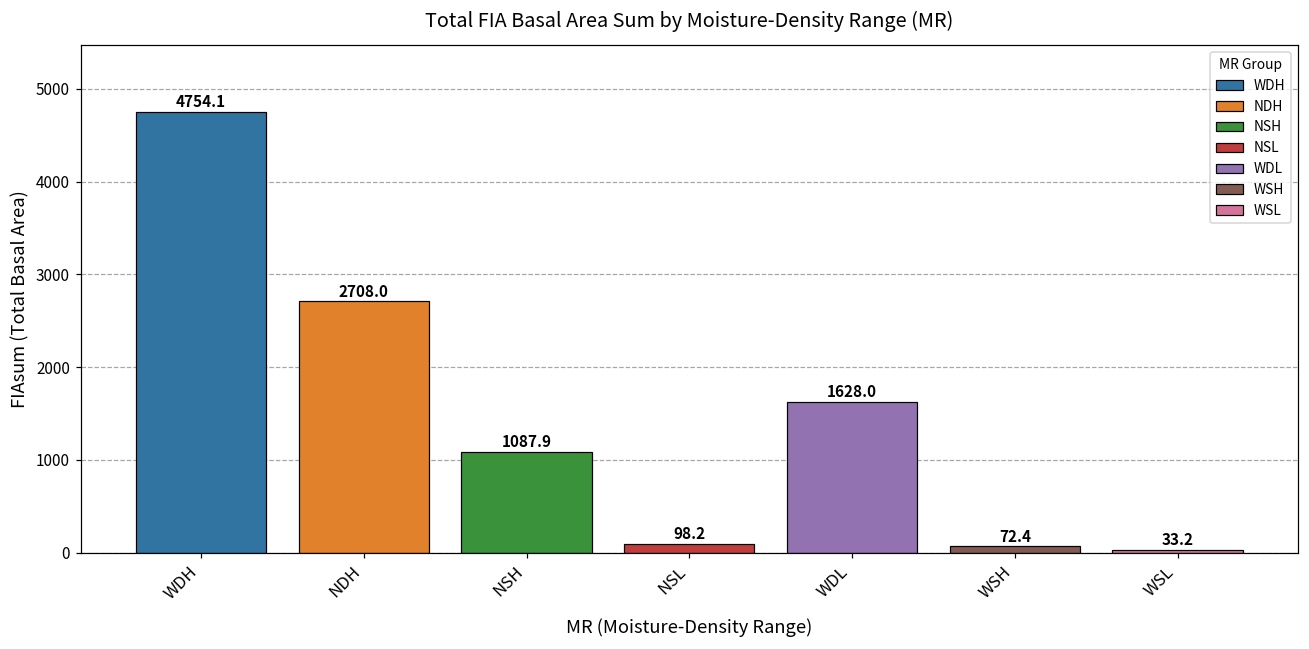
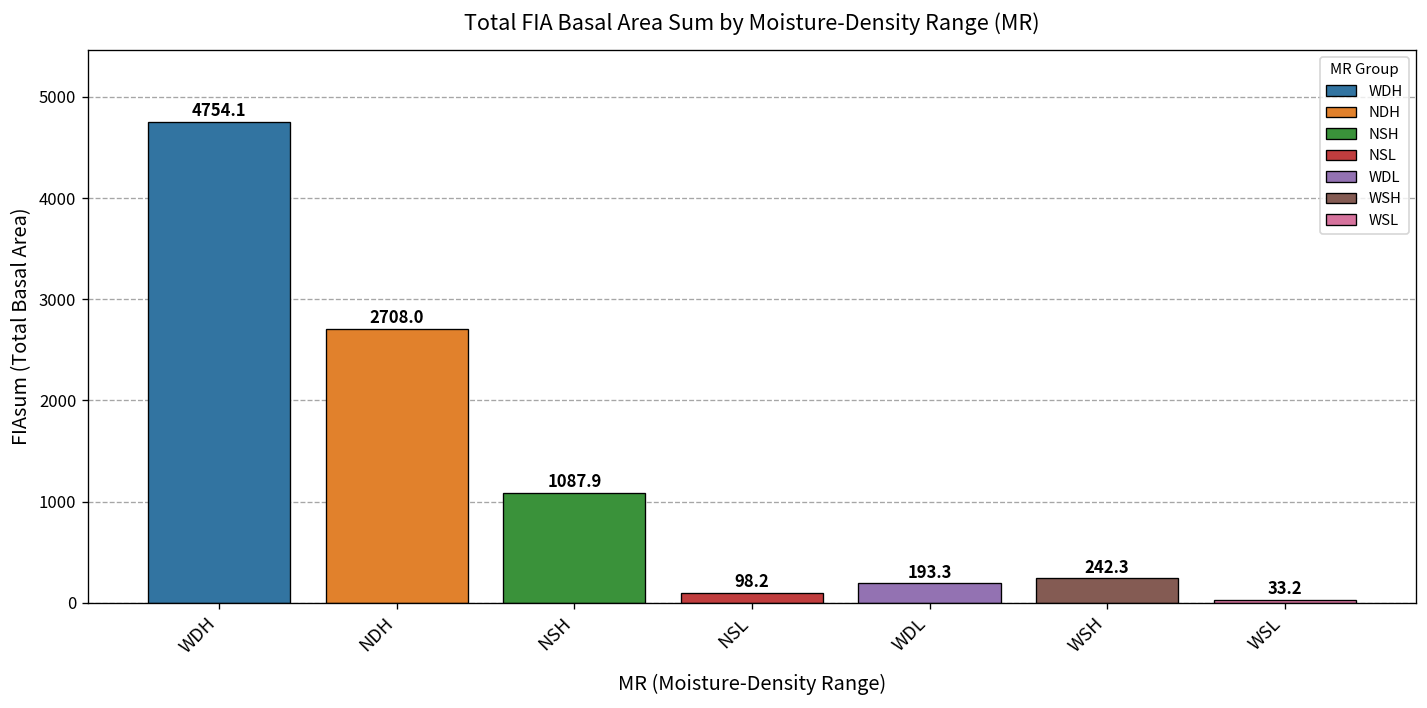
WDL: 1628.0 -> 193.3
WSH: 72.4 -> 242.3
